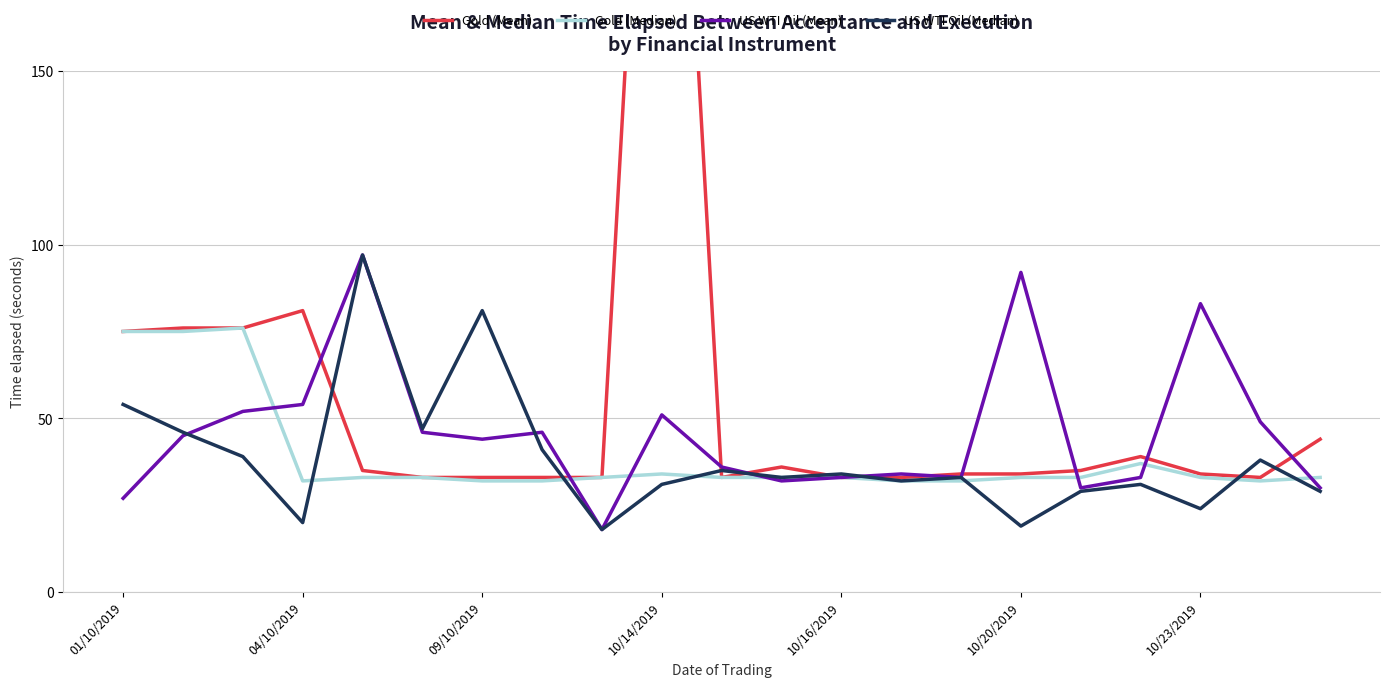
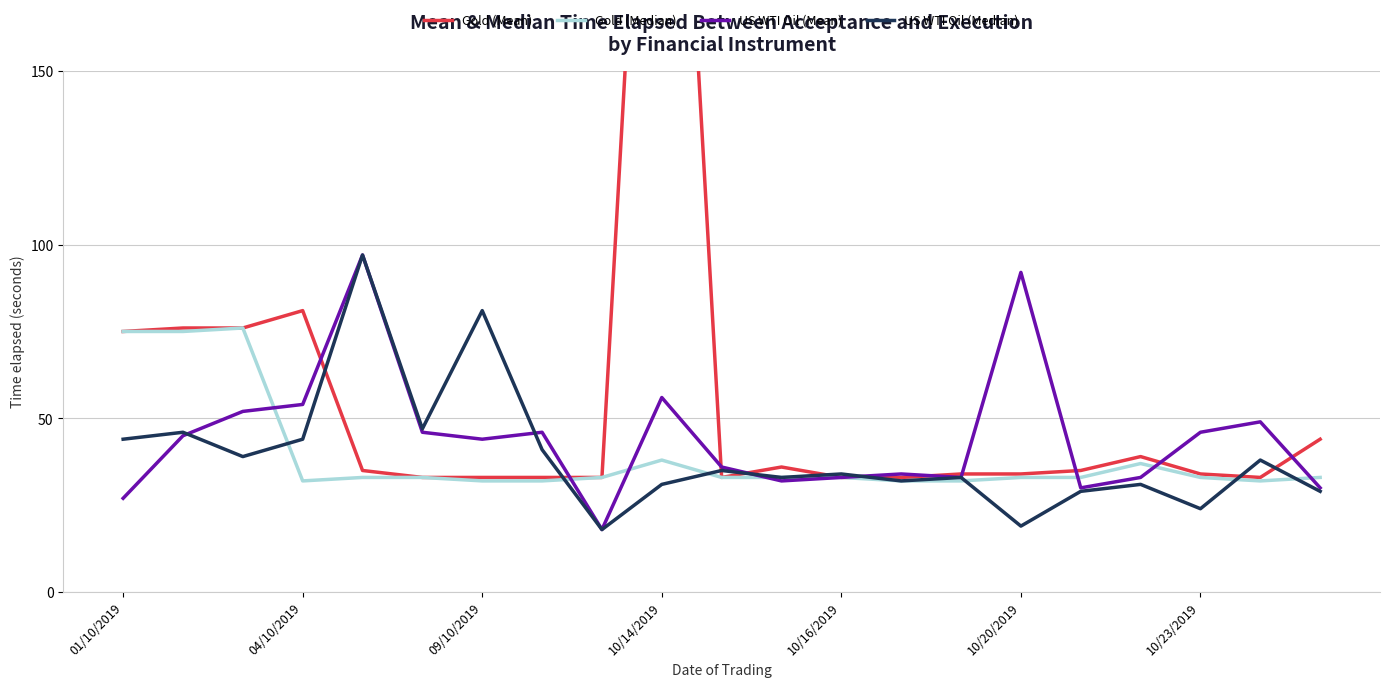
US WTI Oil (Median), 01/10/2019: 54 -> 44
US WTI Oil (Median), 04/10/2019: 20 -> 44
Gold (Median), 10/14/2019: 34 -> 38
US WTI Oil (Mean), 10/14/2019: 51 -> 56
US WTI Oil (Mean), 10/23/2019: 83 -> 46
